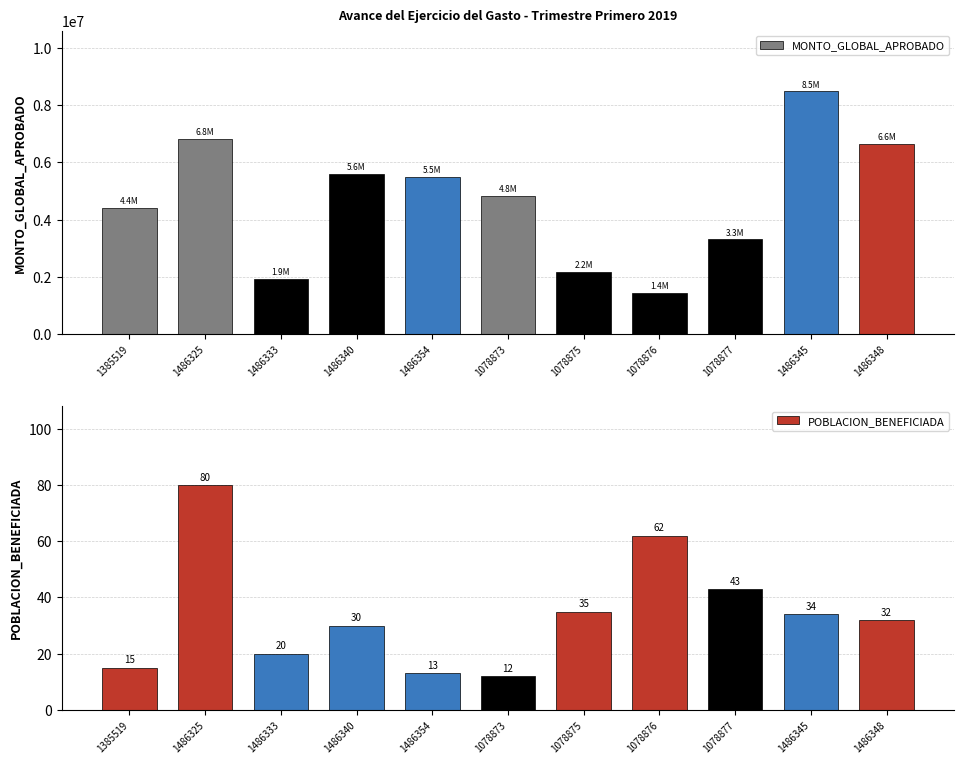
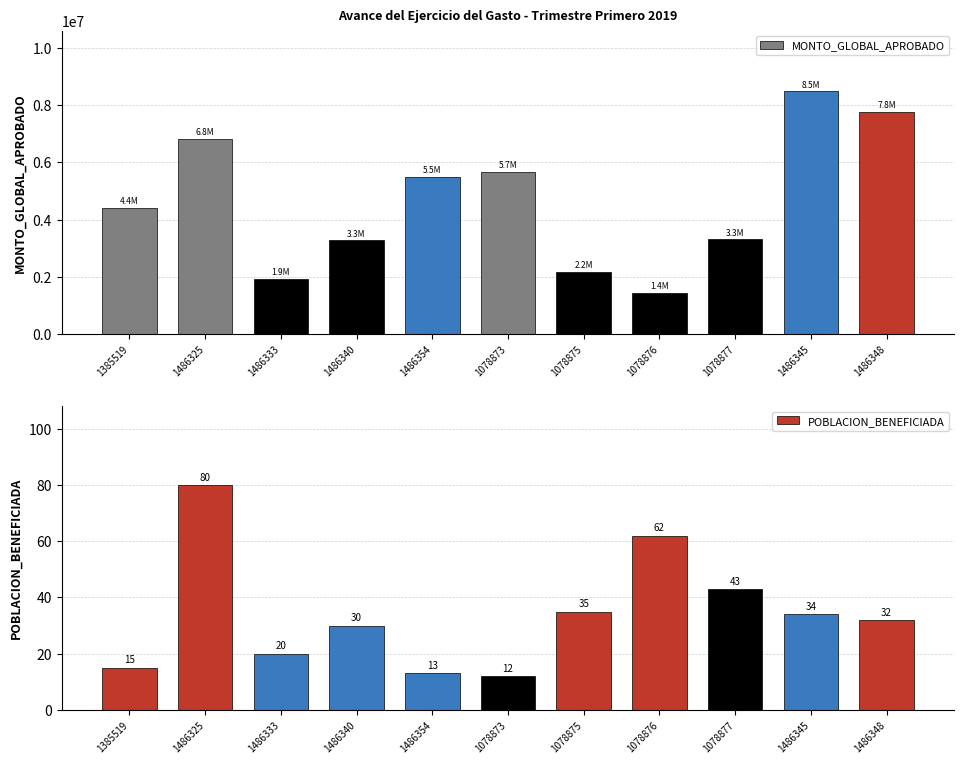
Avance del Ejercicio del Gasto - Trimestre Primero 2019, 1486340: 5.6M -> 3.3M
Avance del Ejercicio del Gasto - Trimestre Primero 2019, 1078873: 4.8M -> 5.7M
Avance del Ejercicio del Gasto - Trimestre Primero 2019, 1486348: 6.6M -> 7.8M
